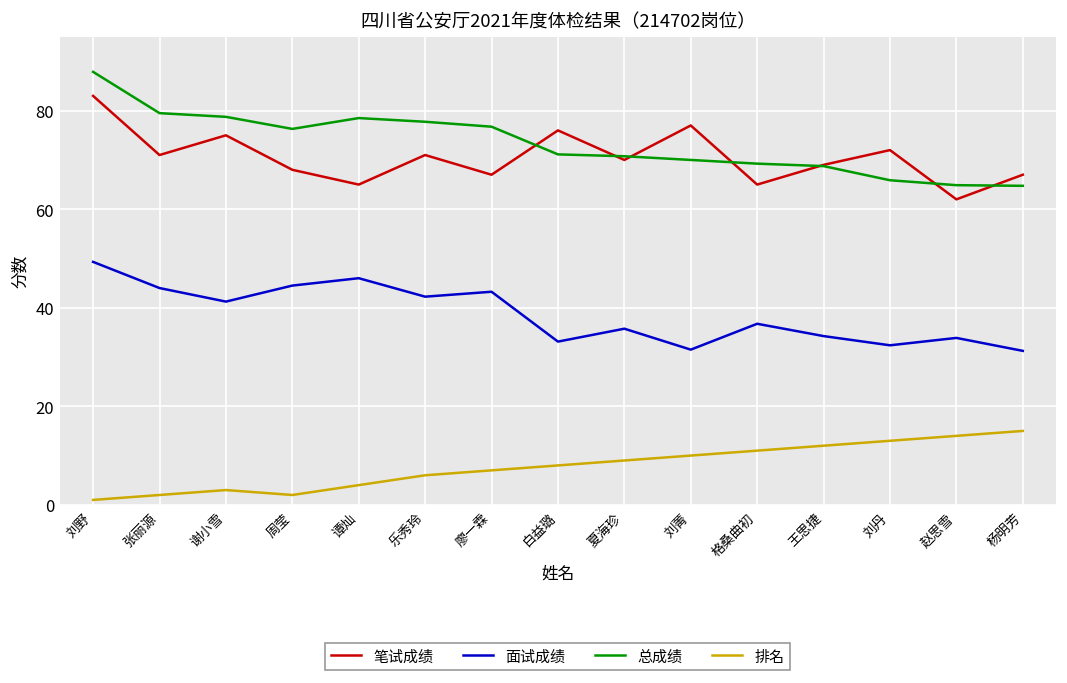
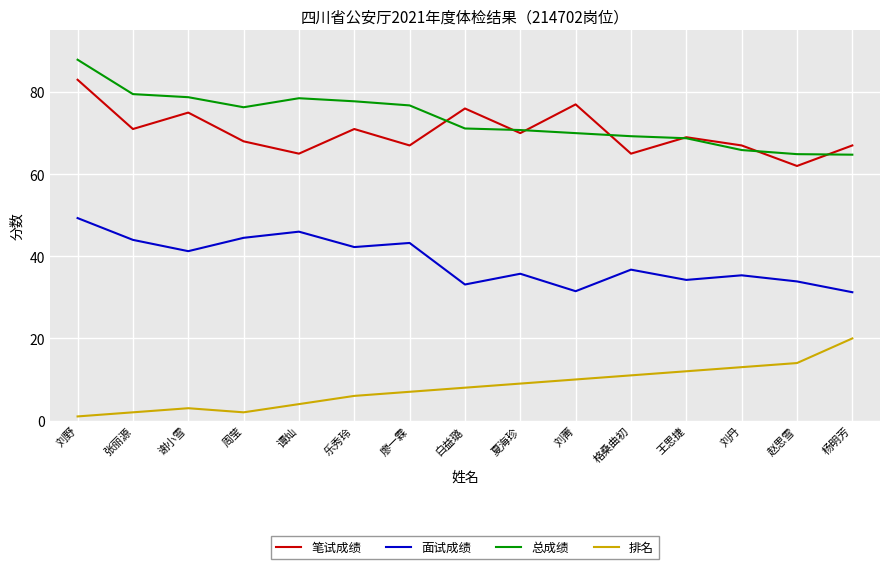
笔试成绩, 刘丹: 72 -> 67
面试成绩, 刘丹: 32 -> 35
排名, 杨明芳: 15 -> 20
